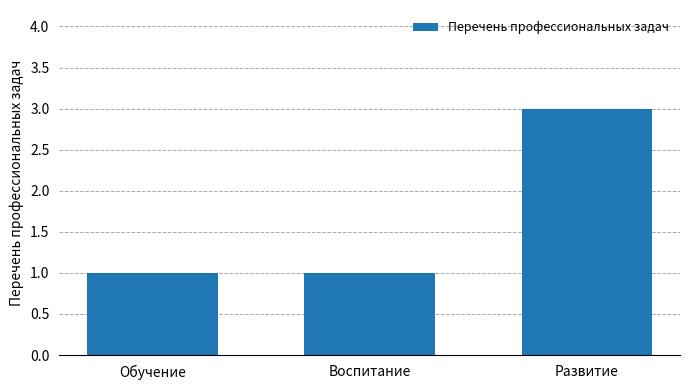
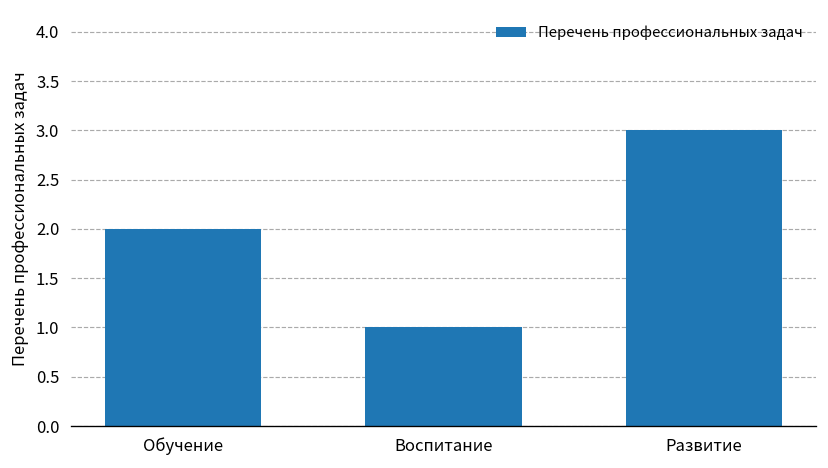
Обучение: 1 -> 2
